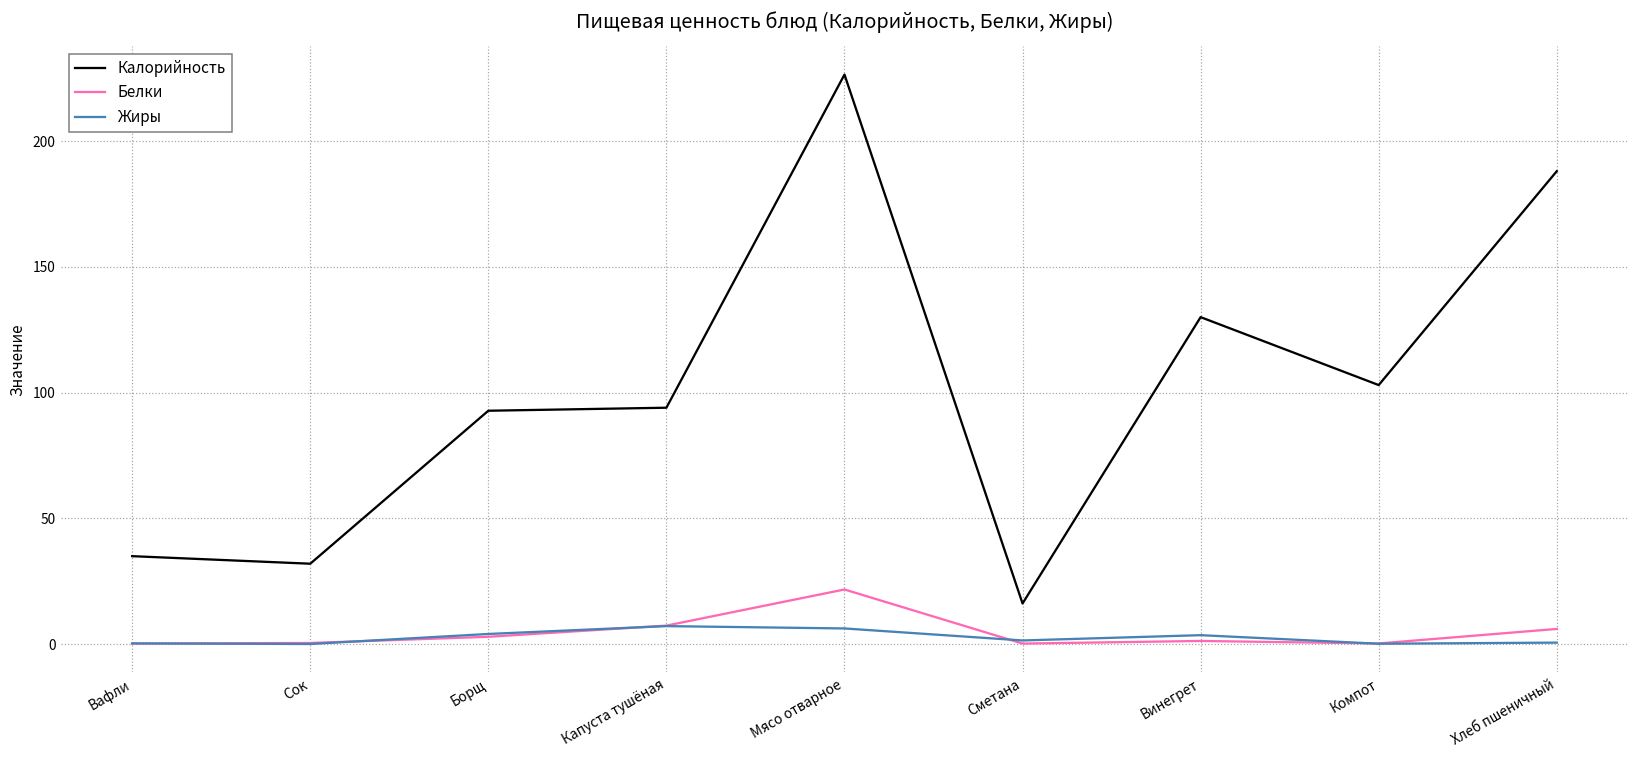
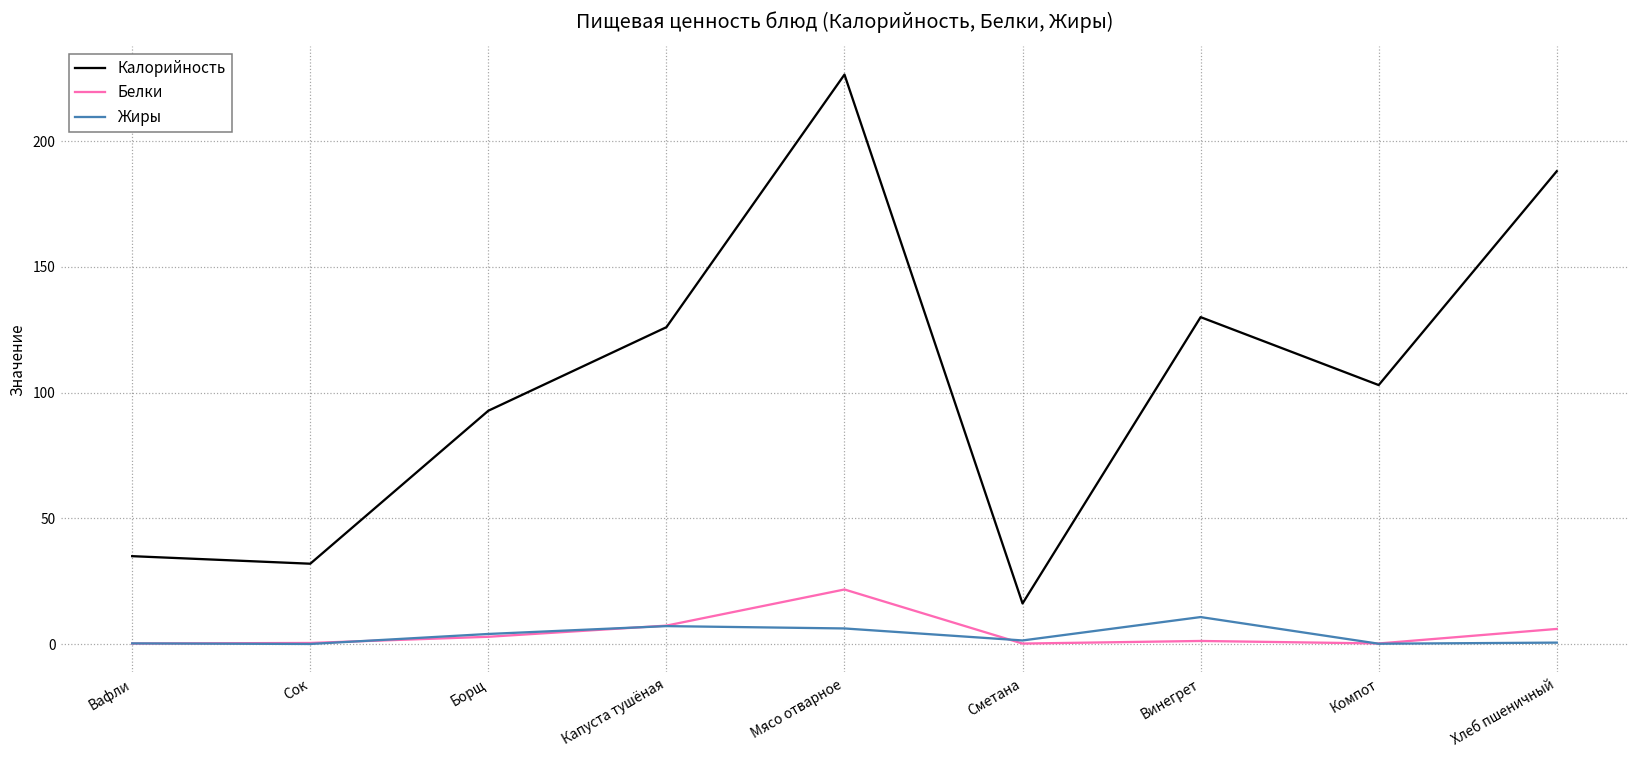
Калорийность, Капуста тушёная: 94 -> 126
Жиры, Винегрет: 4 -> 11
